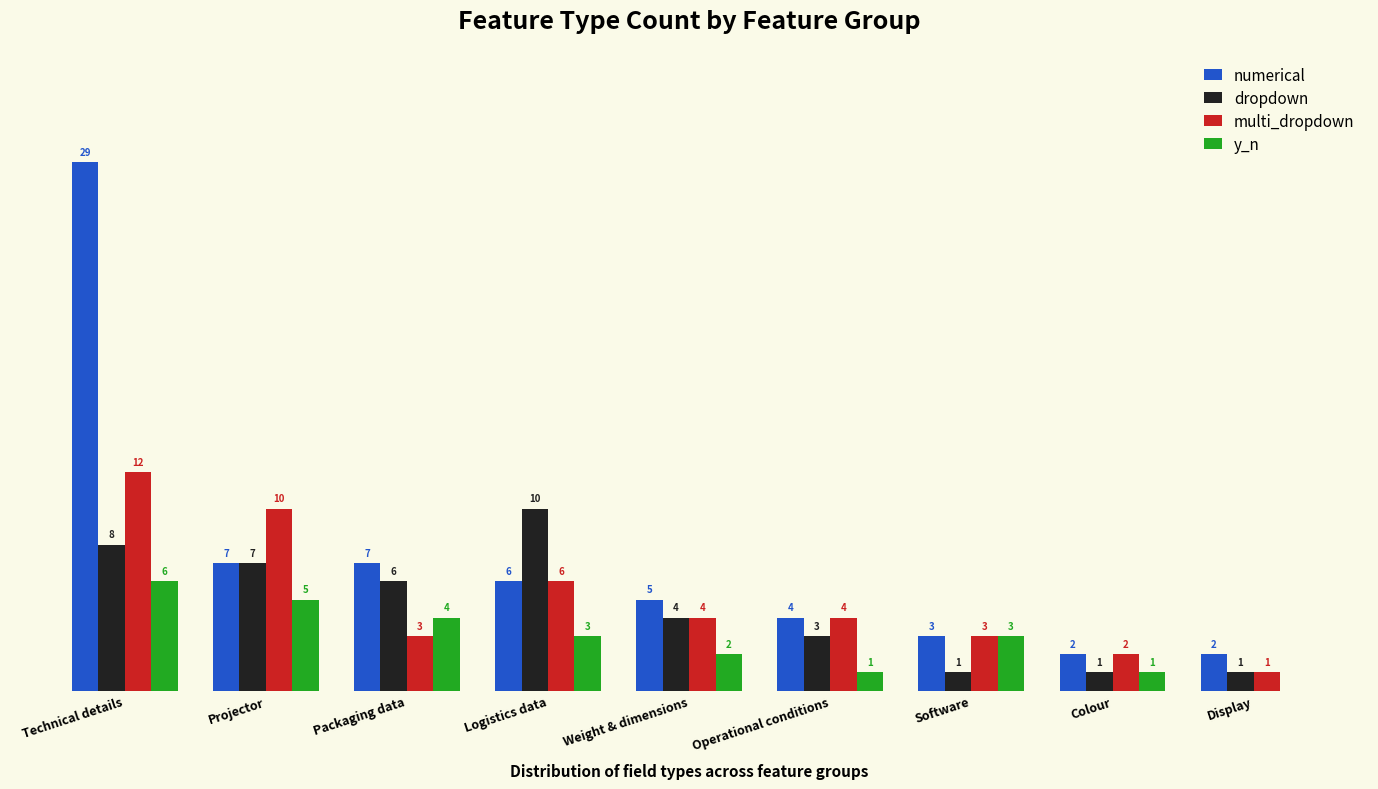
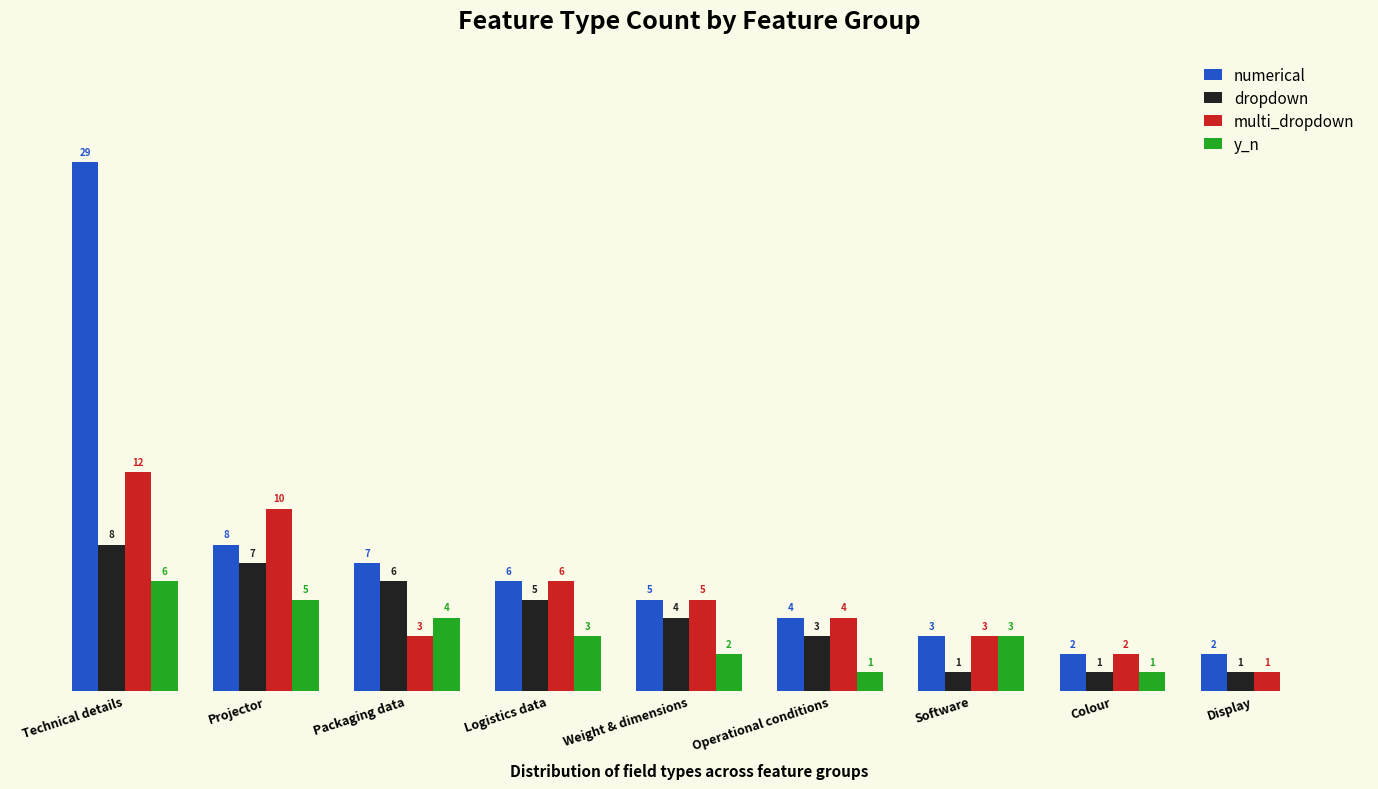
numerical, Projector: 7 -> 8
dropdown, Logistics data: 10 -> 5
multi_dropdown, Weight & dimensions: 4 -> 5
